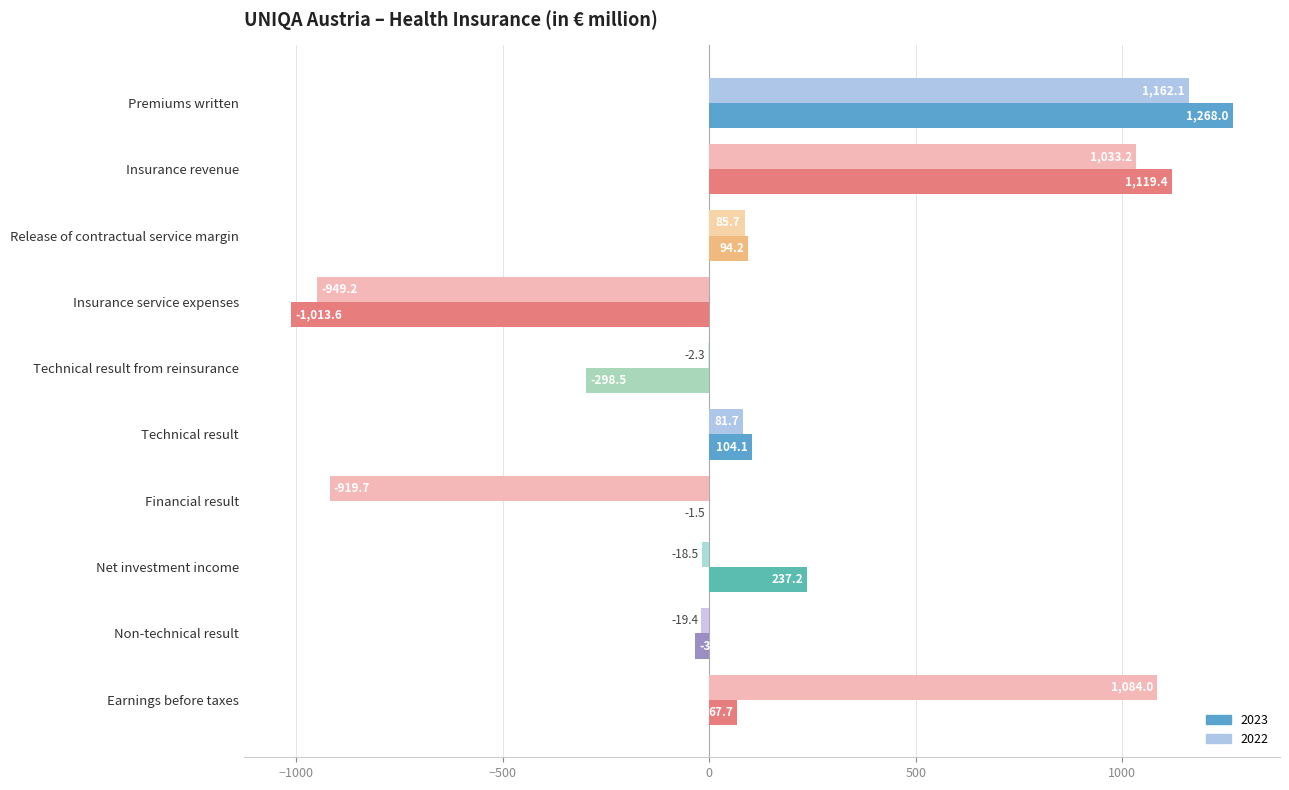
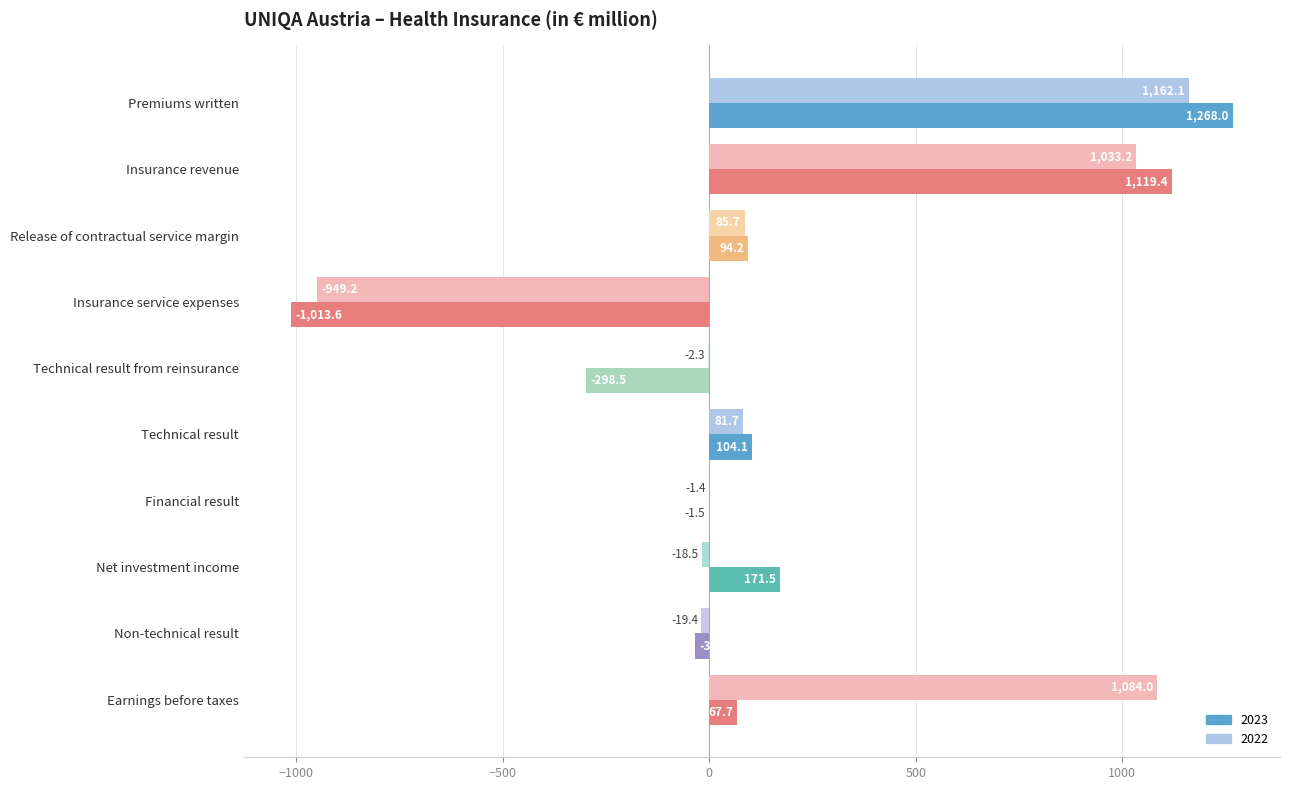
2022, Financial result: -919.7 -> -1.4
2023, Net investment income: 237.2 -> 171.5
